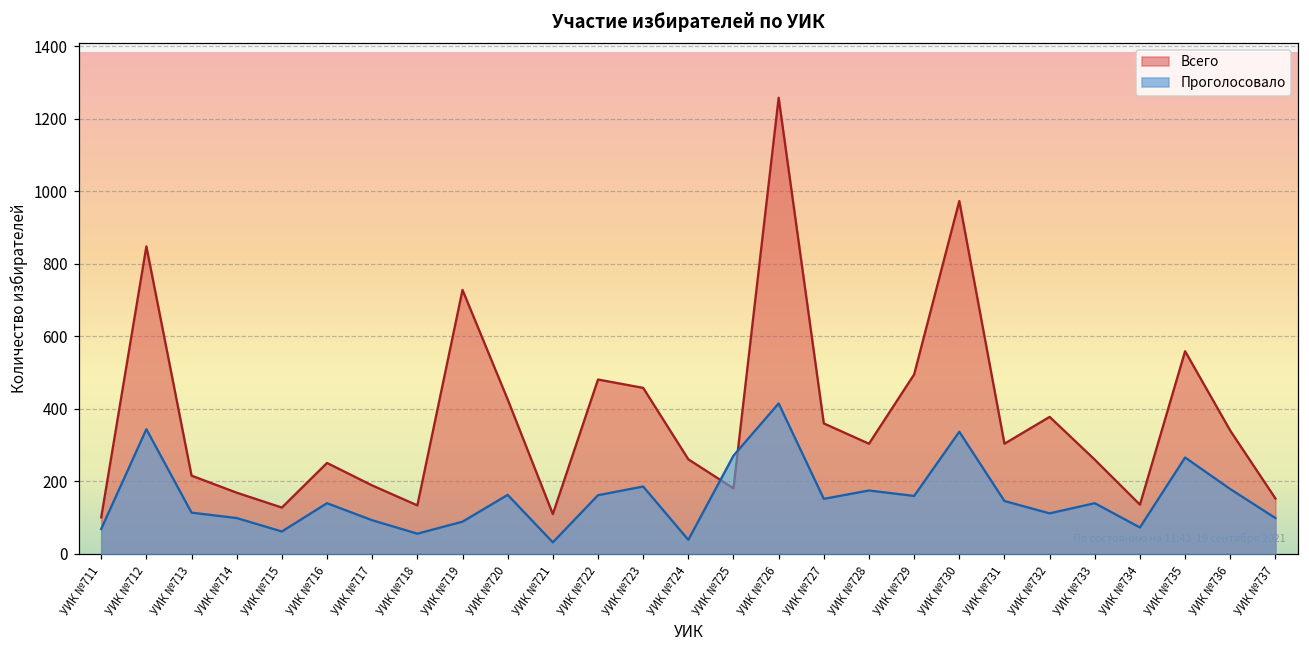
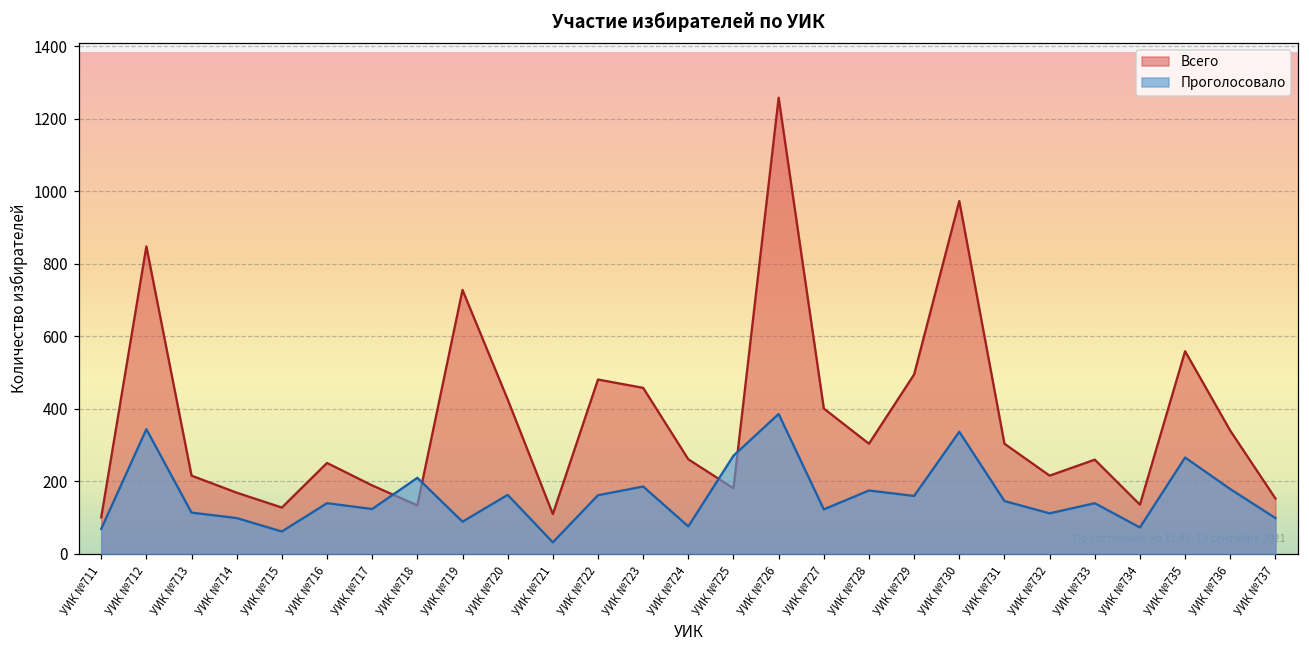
Проголосовало, УИК №717: 90 -> 120
Проголосовало, УИК №718: 60 -> 210
Проголосовало, УИК №724: 40 -> 80
Проголосовало, УИК №726: 420 -> 390
Всего, УИК №727: 360 -> 400
Проголосовало, УИК №727: 150 -> 120
Всего, УИК №732: 380 -> 220
